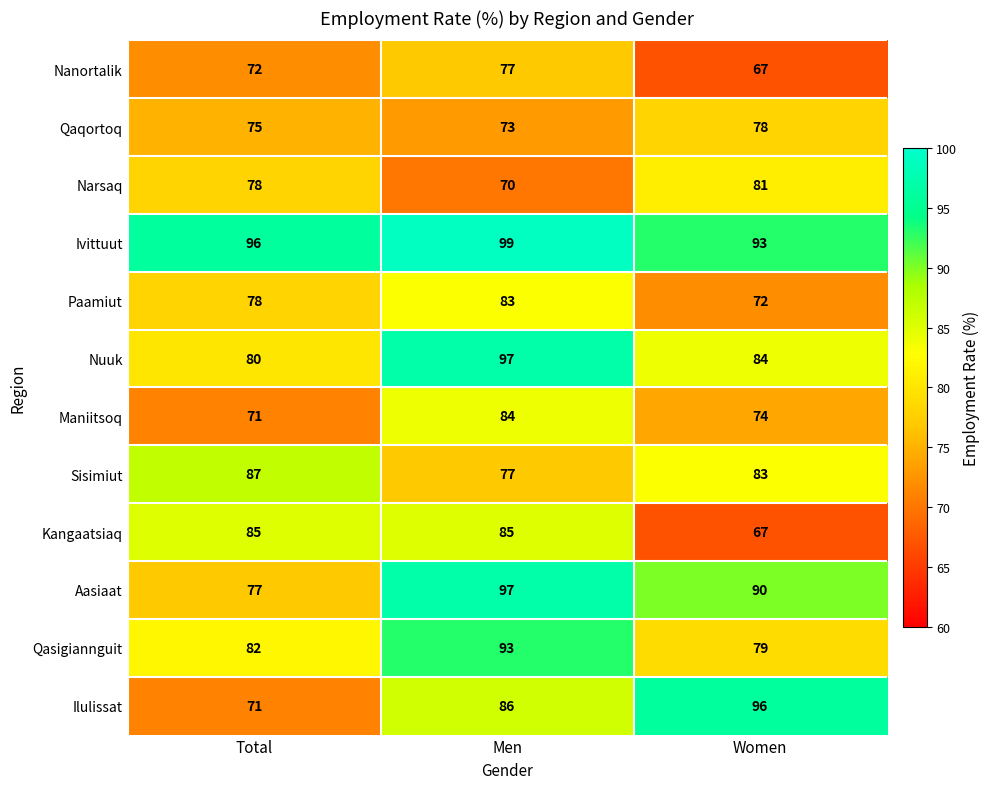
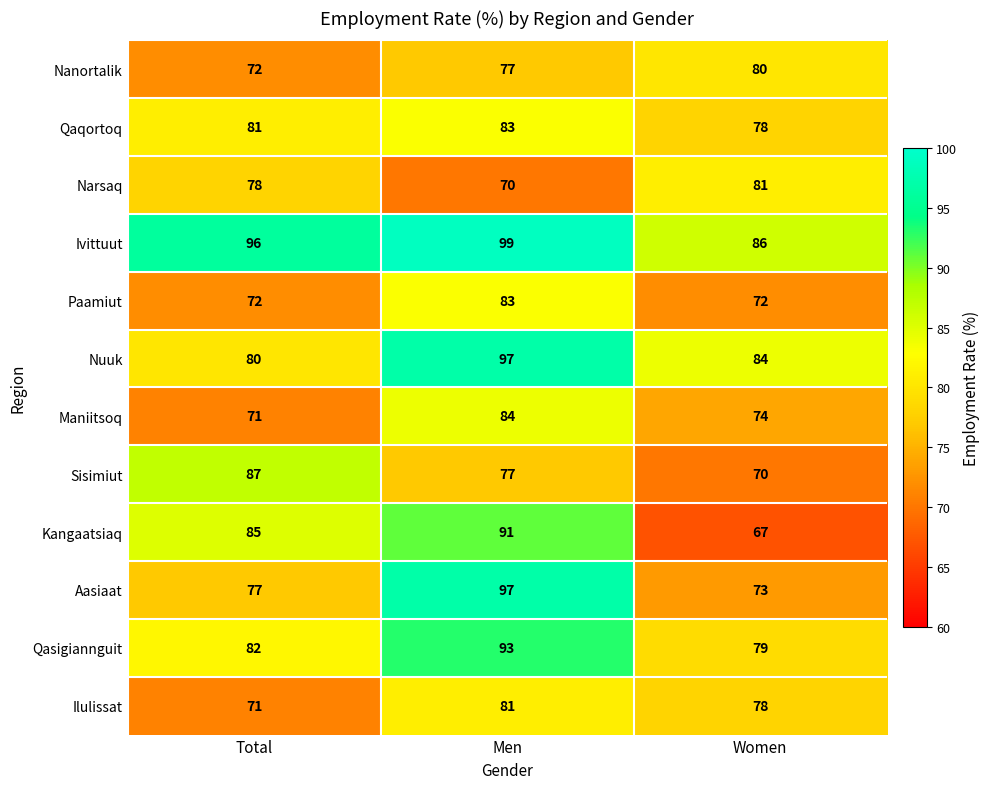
Nanortalik, Women: 67 -> 80
Qaqortoq, Total: 75 -> 81
Qaqortoq, Men: 73 -> 83
Ivittuut, Women: 93 -> 86
Paamiut, Total: 78 -> 72
Sisimiut, Women: 83 -> 70
Kangaatsiaq, Men: 85 -> 91
Aasiaat, Women: 90 -> 73
Ilulissat, Men: 86 -> 81
Ilulissat, Women: 96 -> 78
